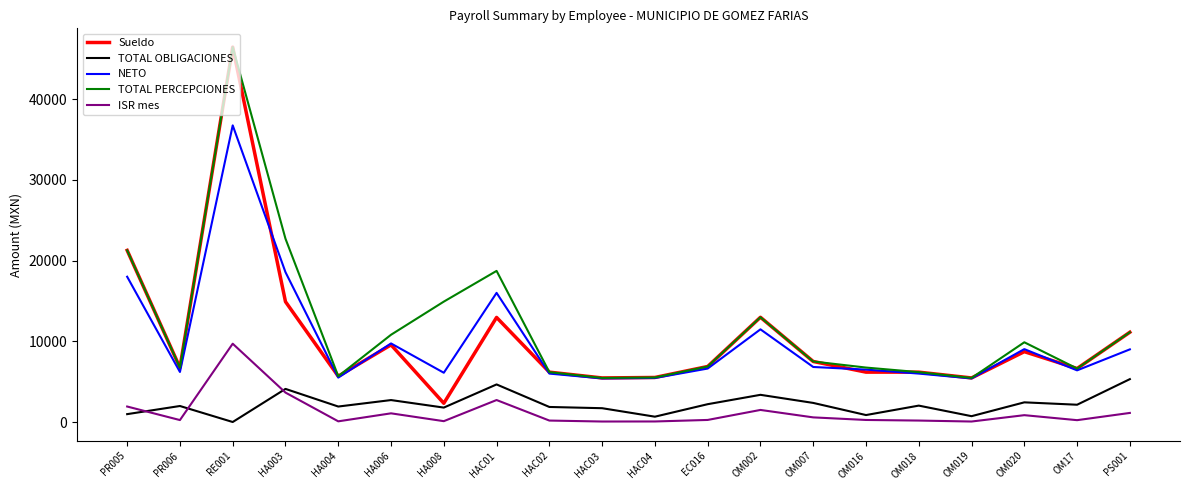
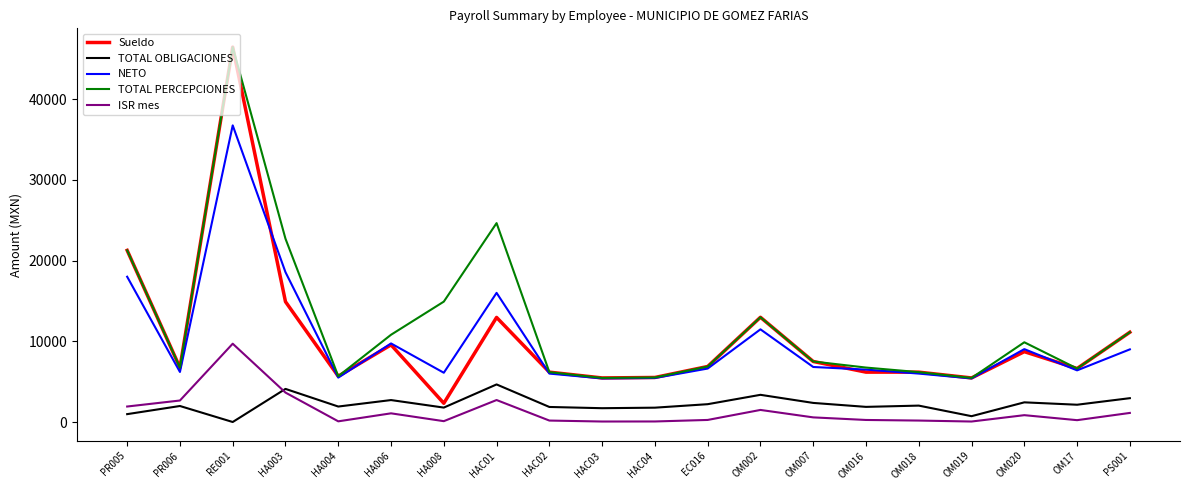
ISR mes, PR006: 0 -> 3000
TOTAL PERCEPCIONES, HAC01: 19000 -> 25000
TOTAL OBLIGACIONES, HAC04: 1000 -> 2000
TOTAL OBLIGACIONES, OM016: 1000 -> 2000
TOTAL OBLIGACIONES, PS001: 5000 -> 3000
